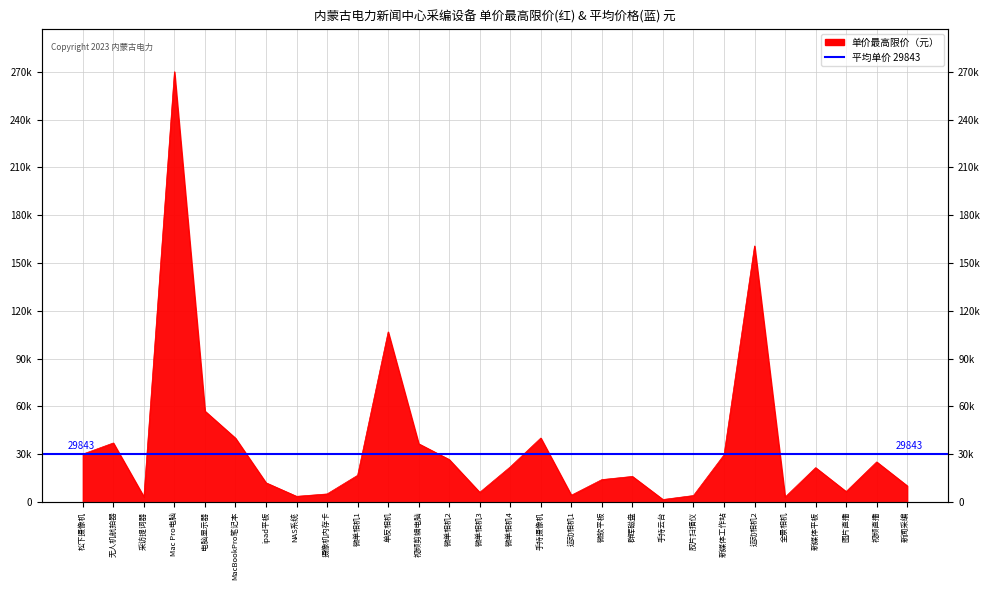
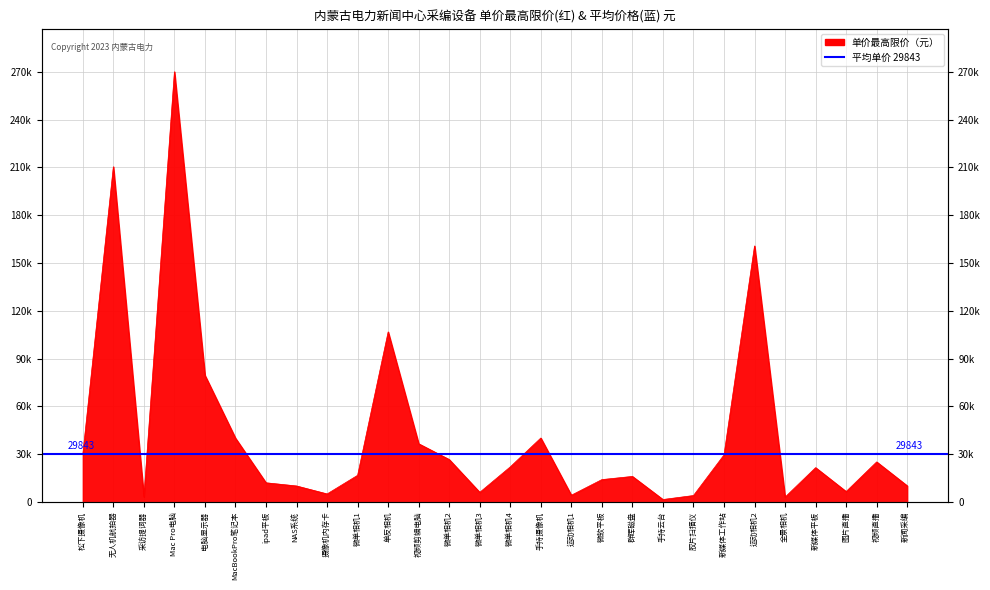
无人机航拍器: 37000 -> 210000
电脑显示器: 57000 -> 79000
NAS系统: 4000 -> 10000
